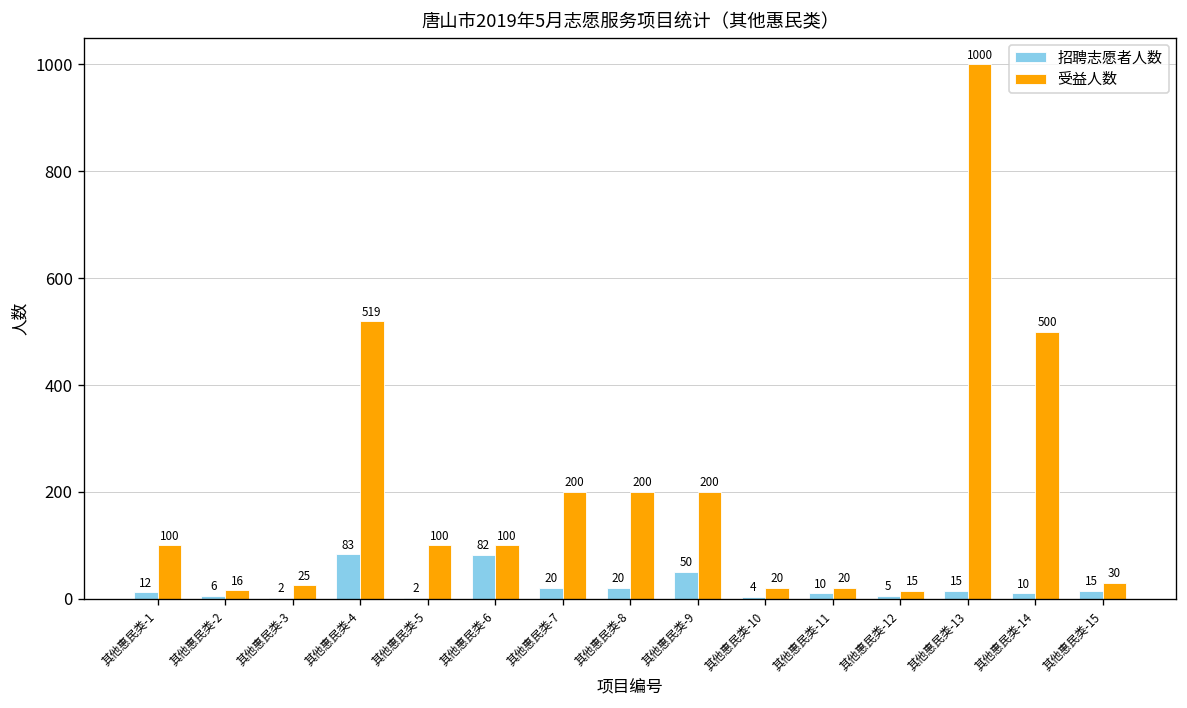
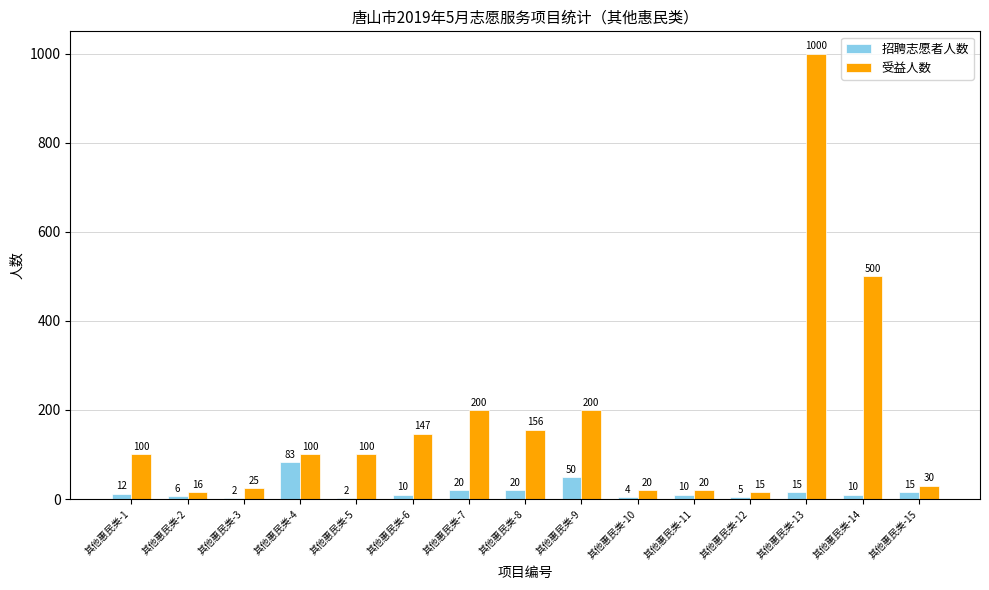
受益人数, 其他惠民类-4: 519 -> 100
招聘志愿者人数, 其他惠民类-6: 82 -> 10
受益人数, 其他惠民类-6: 100 -> 147
受益人数, 其他惠民类-8: 200 -> 156
